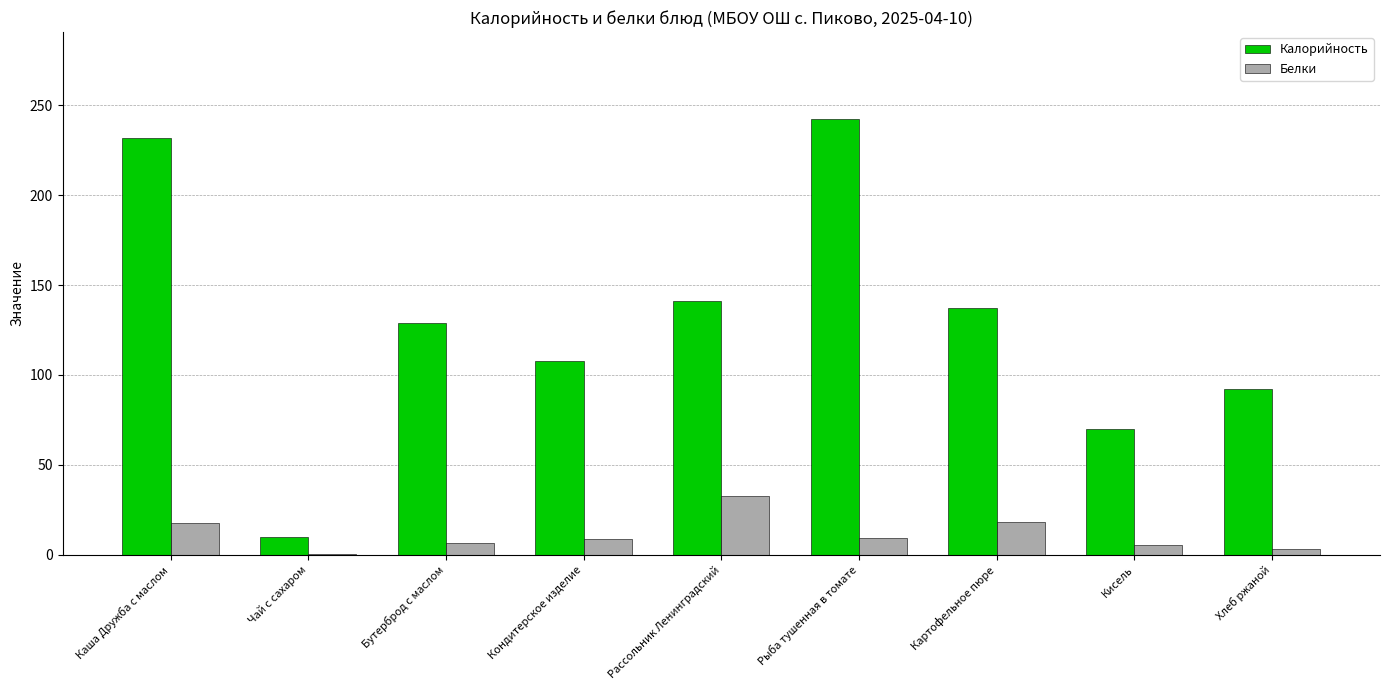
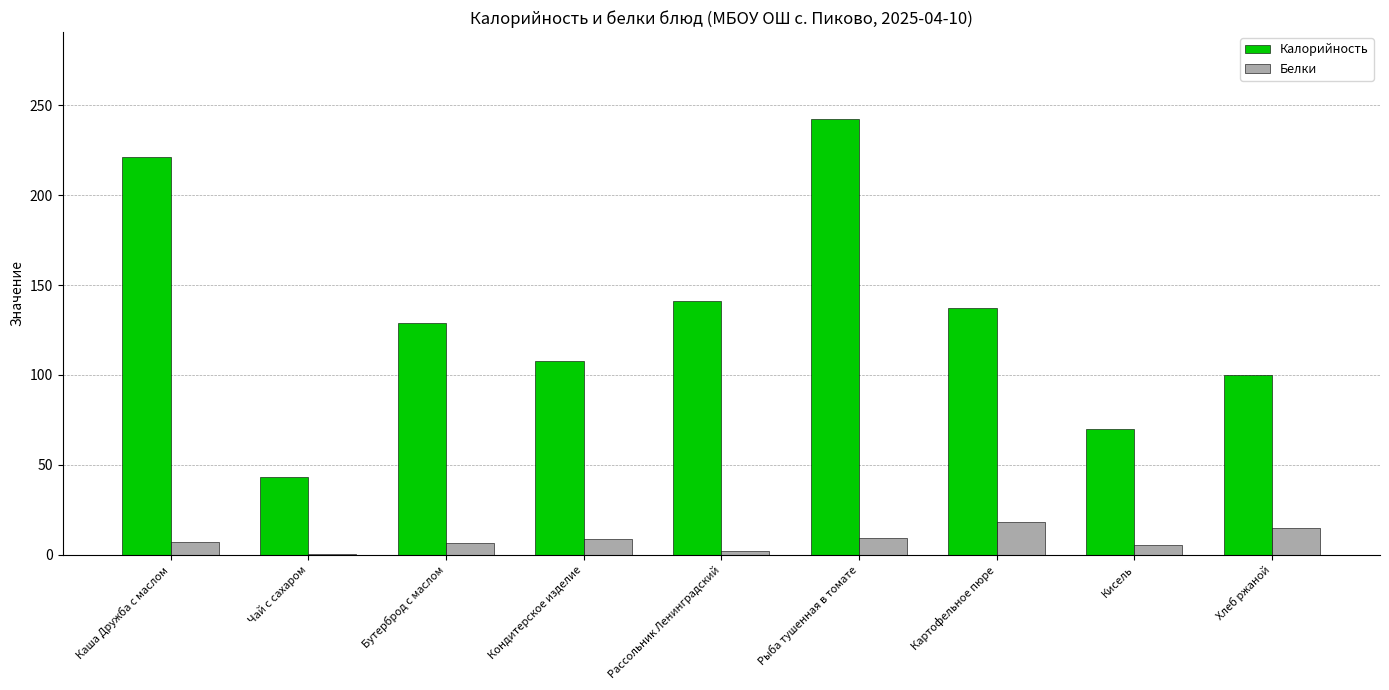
Калорийность, Каша Дружба с маслом: 232 -> 221
Белки, Каша Дружба с маслом: 18 -> 7
Калорийность, Чай с сахаром: 10 -> 43
Белки, Рассольник Ленинградский: 32 -> 2
Калорийность, Хлеб ржаной: 92 -> 100
Белки, Хлеб ржаной: 3 -> 15
